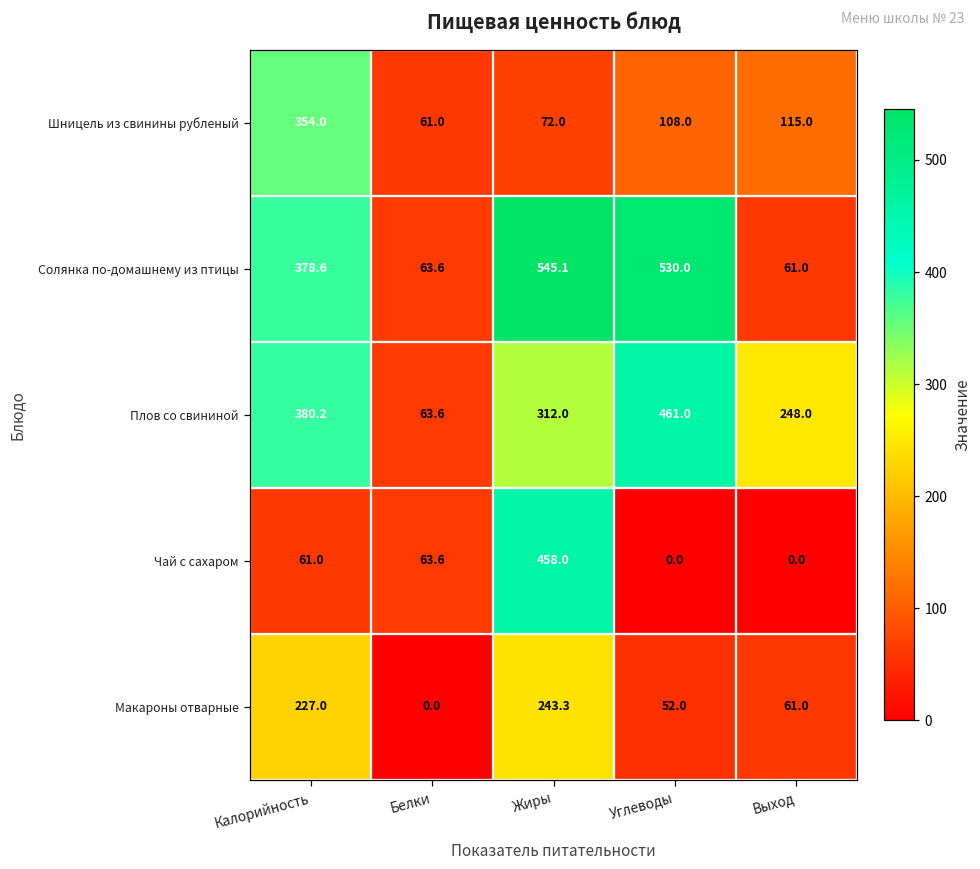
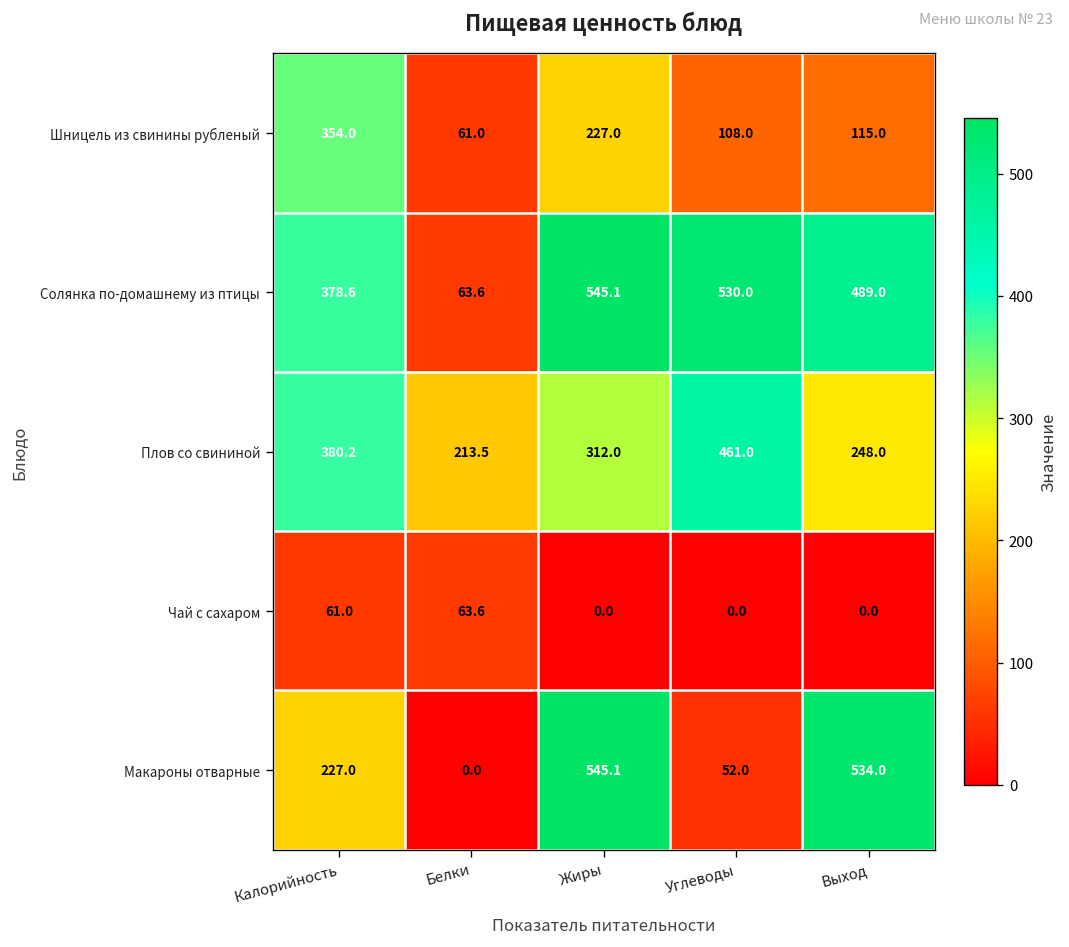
Шницель из свинины рубленый, Жиры: 72.0 -> 227.0
Солянка по-домашнему из птицы, Выход: 61.0 -> 489.0
Плов со свининой, Белки: 63.6 -> 213.5
Чай с сахаром, Жиры: 458.0 -> 0.0
Макароны отварные, Жиры: 243.3 -> 545.1
Макароны отварные, Выход: 61.0 -> 534.0
